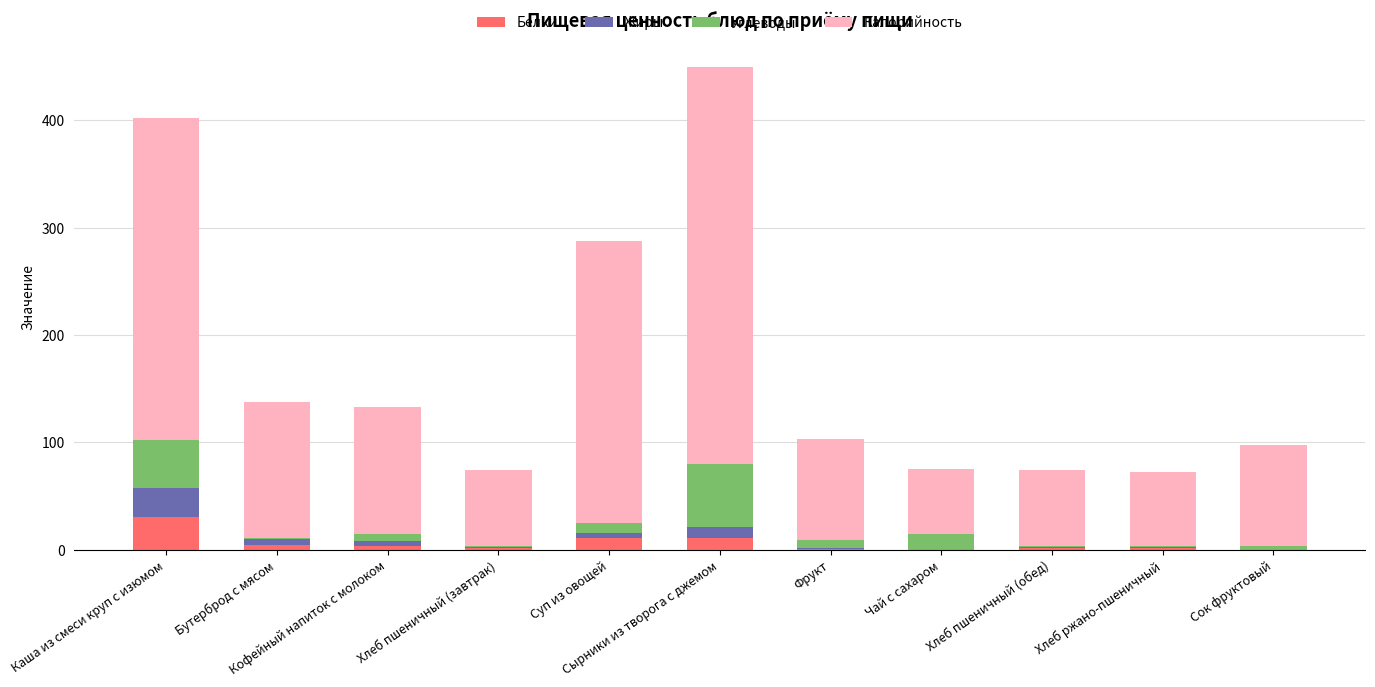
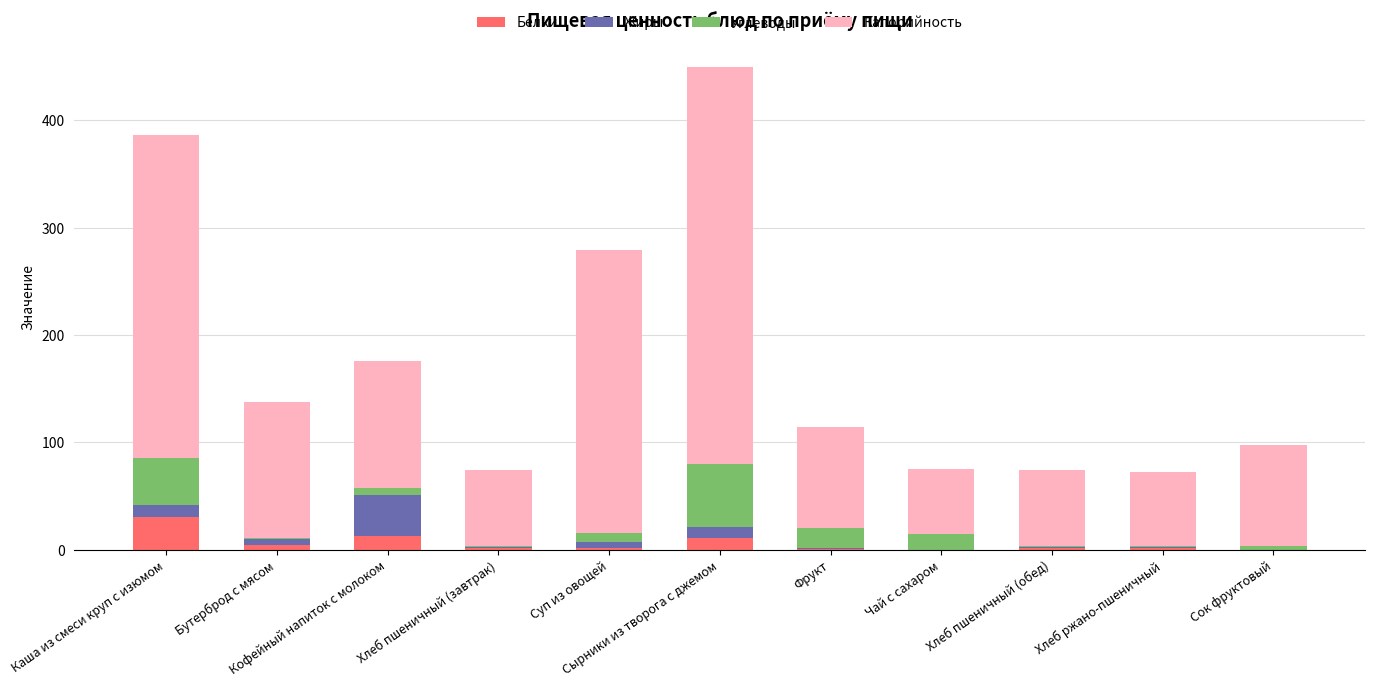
Жиры, Каша из смеси круп с изюмом: 27 -> 11
Белки, Кофейный напиток с молоком: 4 -> 13
Жиры, Кофейный напиток с молоком: 4 -> 38
Белки, Суп из овощей: 11 -> 2
Углеводы, Фрукт: 7 -> 18
